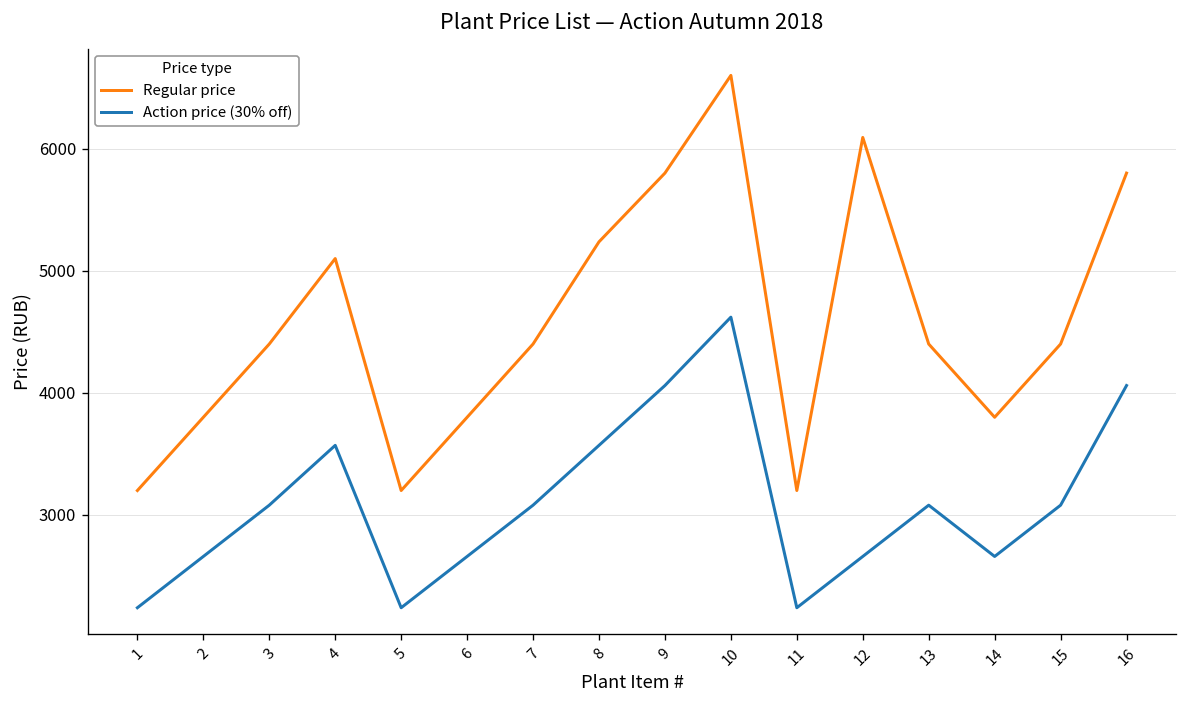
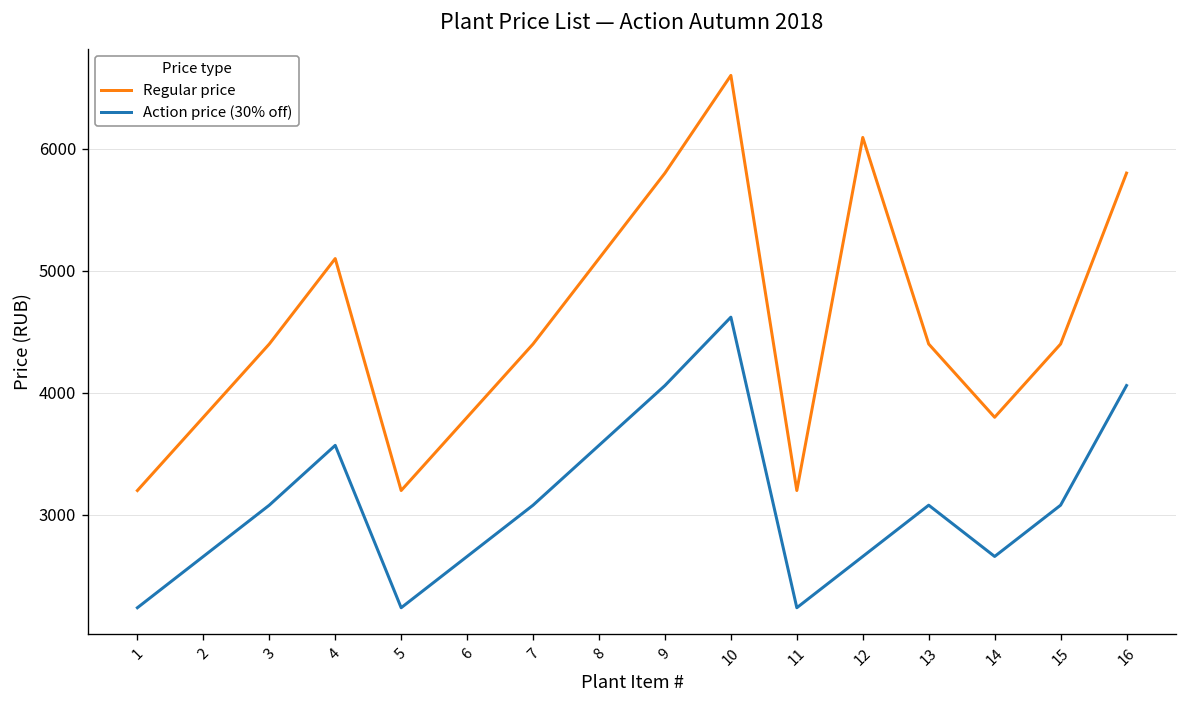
Regular price, 8: 5240 -> 5100
